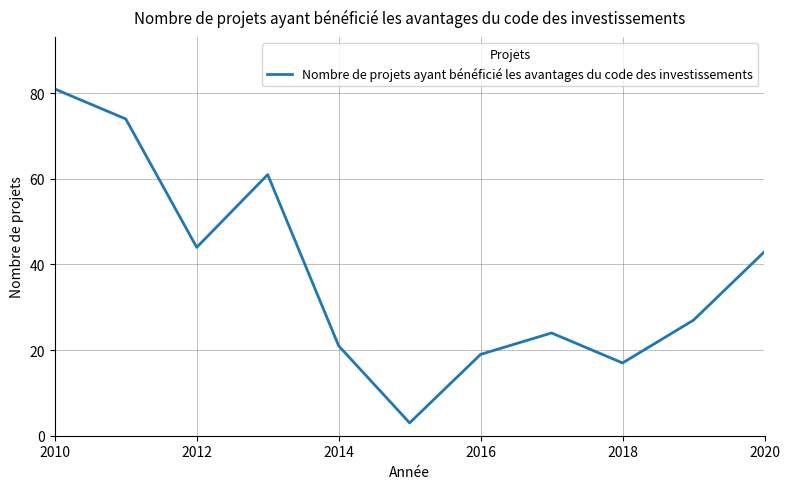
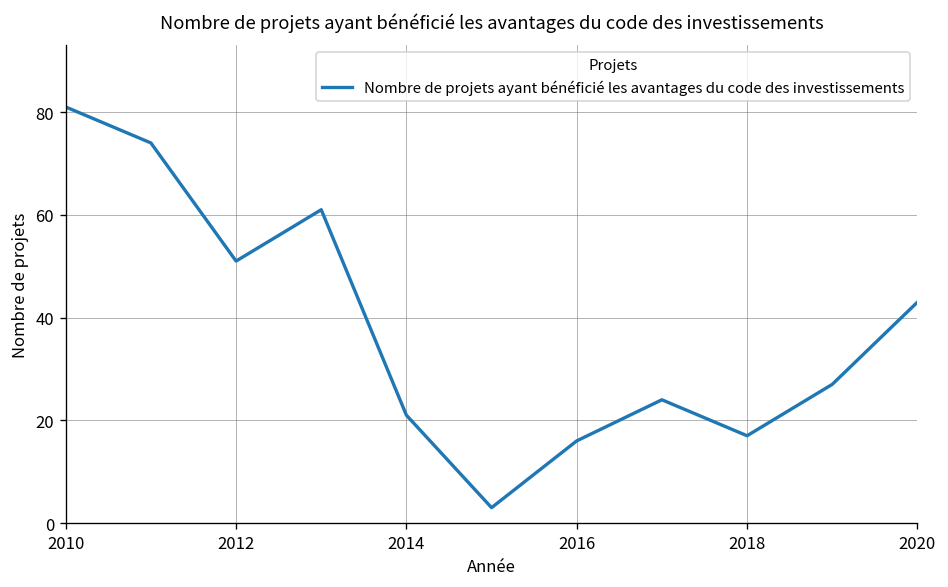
2012: 44 -> 51
2016: 19 -> 16
